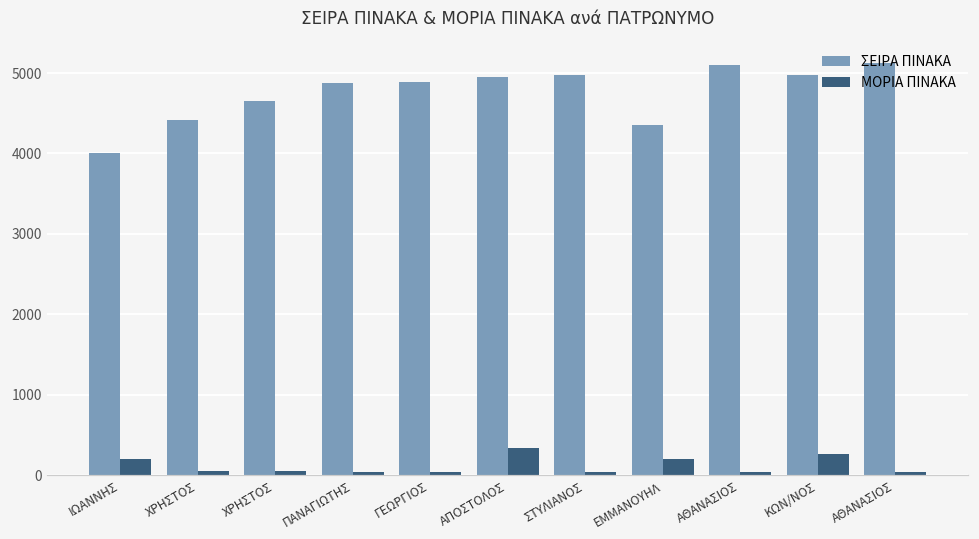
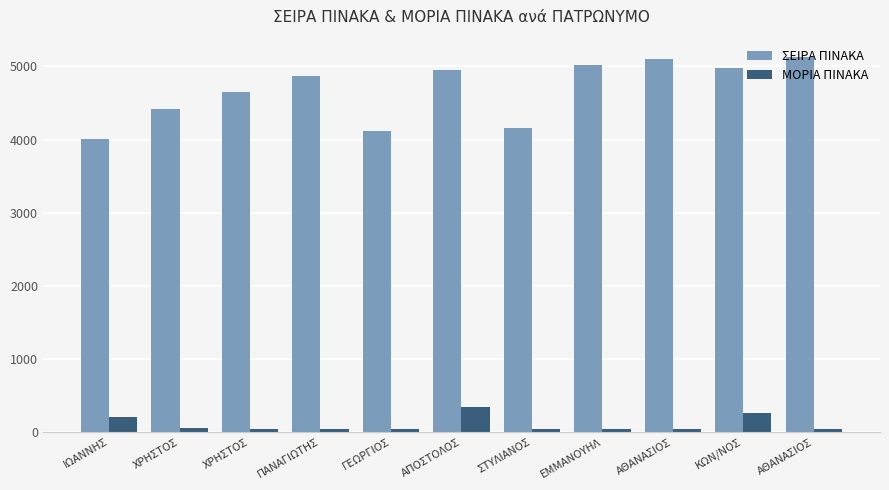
ΣΕΙΡΑ ΠΙΝΑΚΑ, ΓΕΩΡΓΙΟΣ: 4900 -> 4100
ΣΕΙΡΑ ΠΙΝΑΚΑ, ΣΤΥΛΙΑΝΟΣ: 5000 -> 4200
ΣΕΙΡΑ ΠΙΝΑΚΑ, ΕΜΜΑΝΟΥΗΛ: 4400 -> 5000
ΜΟΡΙΑ ΠΙΝΑΚΑ, ΕΜΜΑΝΟΥΗΛ: 200 -> 0
